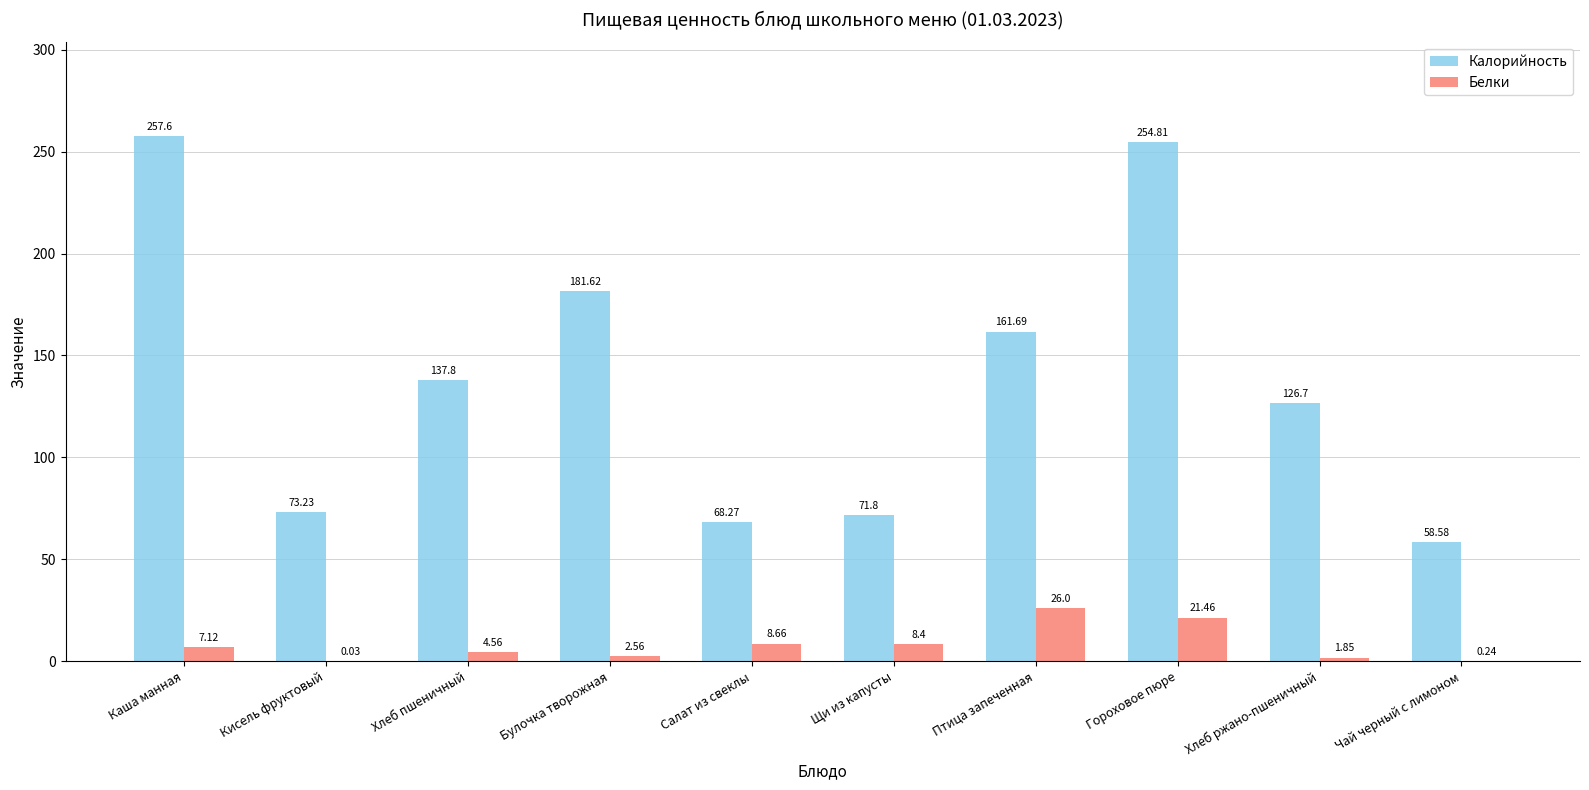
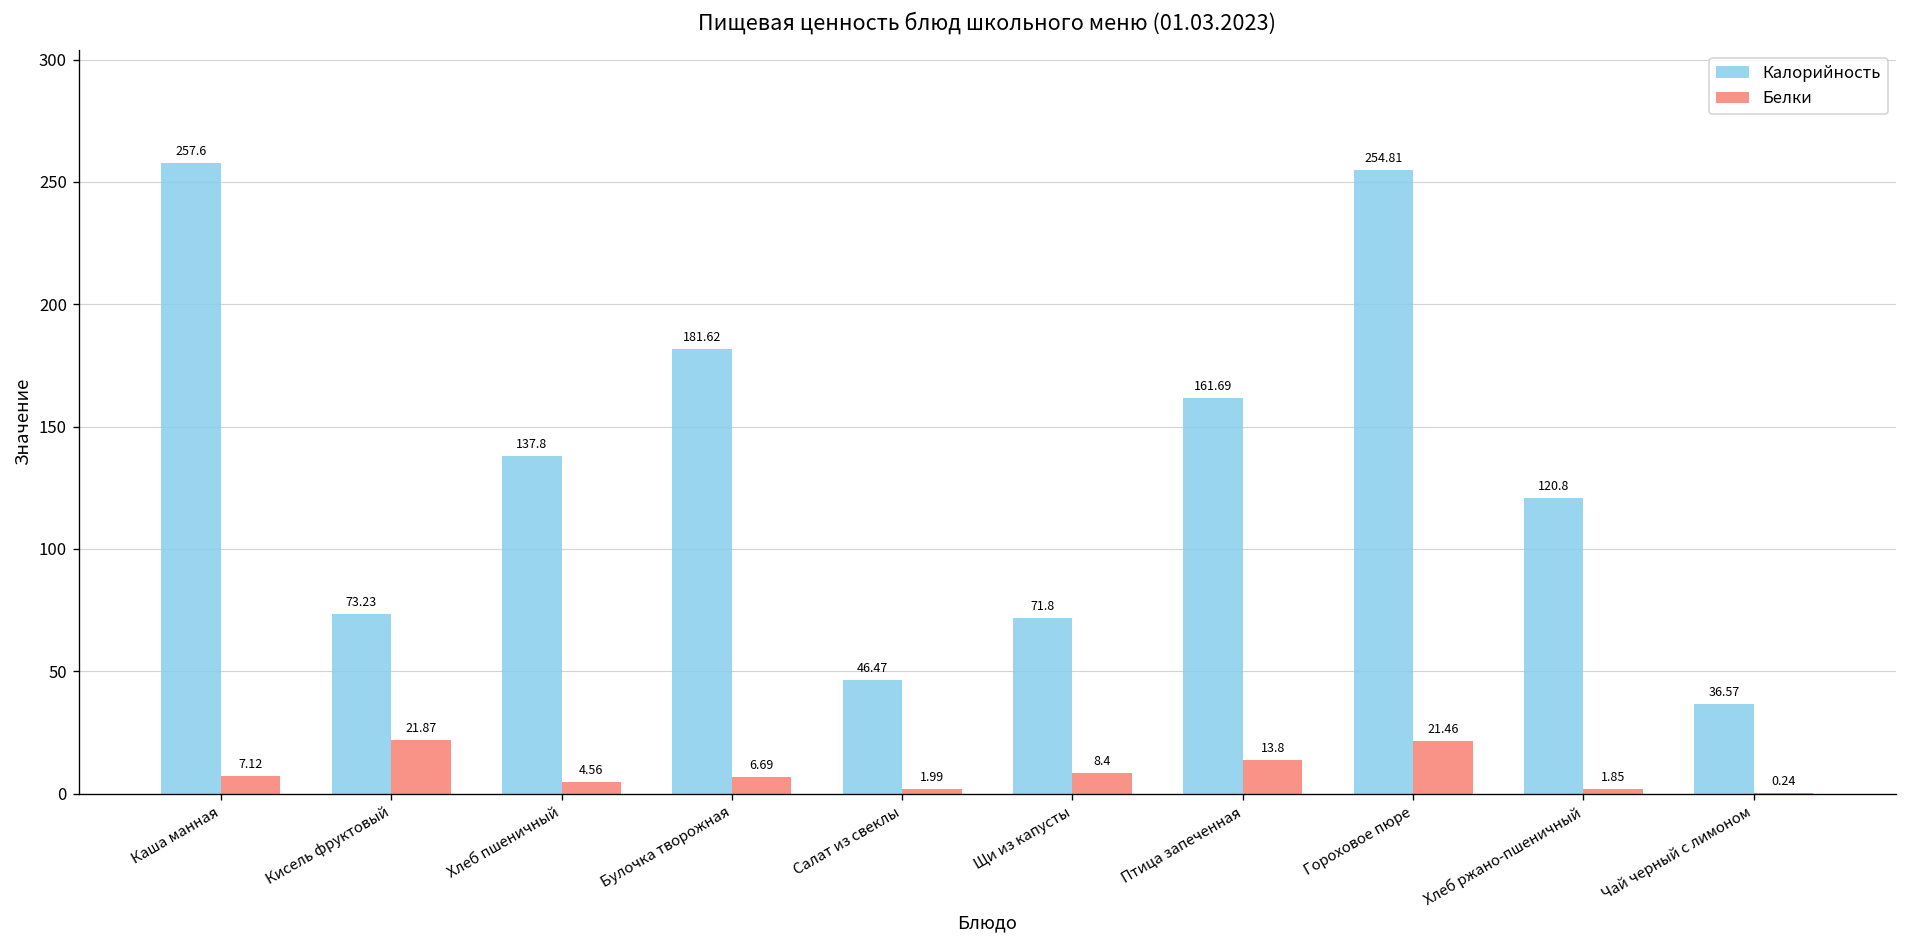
Белки, Кисель фруктовый: 0.03 -> 21.87
Белки, Булочка творожная: 2.56 -> 6.69
Калорийность, Салат из свеклы: 68.27 -> 46.47
Белки, Салат из свеклы: 8.66 -> 1.99
Белки, Птица запеченная: 26.0 -> 13.8
Калорийность, Хлеб ржано-пшеничный: 126.7 -> 120.8
Калорийность, Чай черный с лимоном: 58.58 -> 36.57
